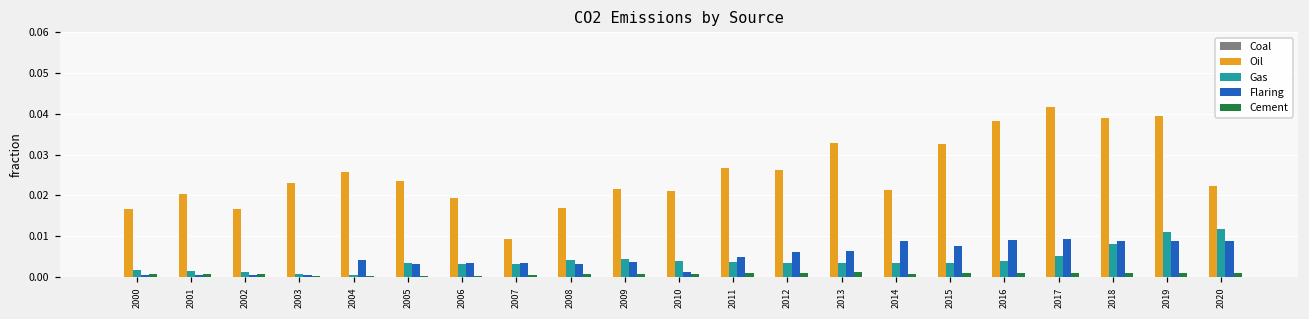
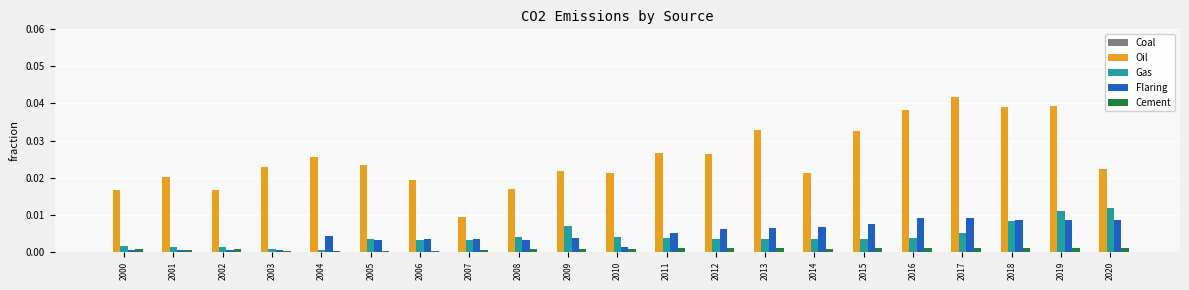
Gas, 2009: 0.004 -> 0.007
Flaring, 2014: 0.009 -> 0.007
